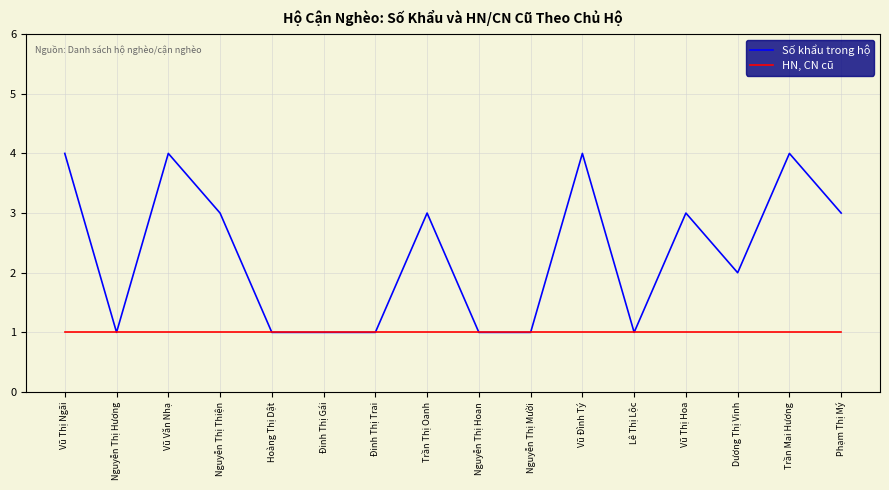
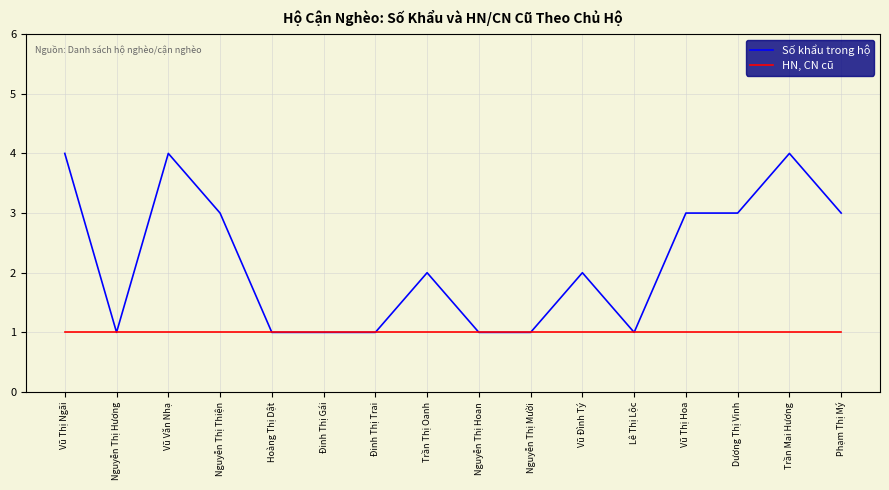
Số khẩu trong hộ, Trần Thị Oanh: 3 -> 2
Số khẩu trong hộ, Vũ Đình Tý: 4 -> 2
Số khẩu trong hộ, Dương Thị Vinh: 2 -> 3
